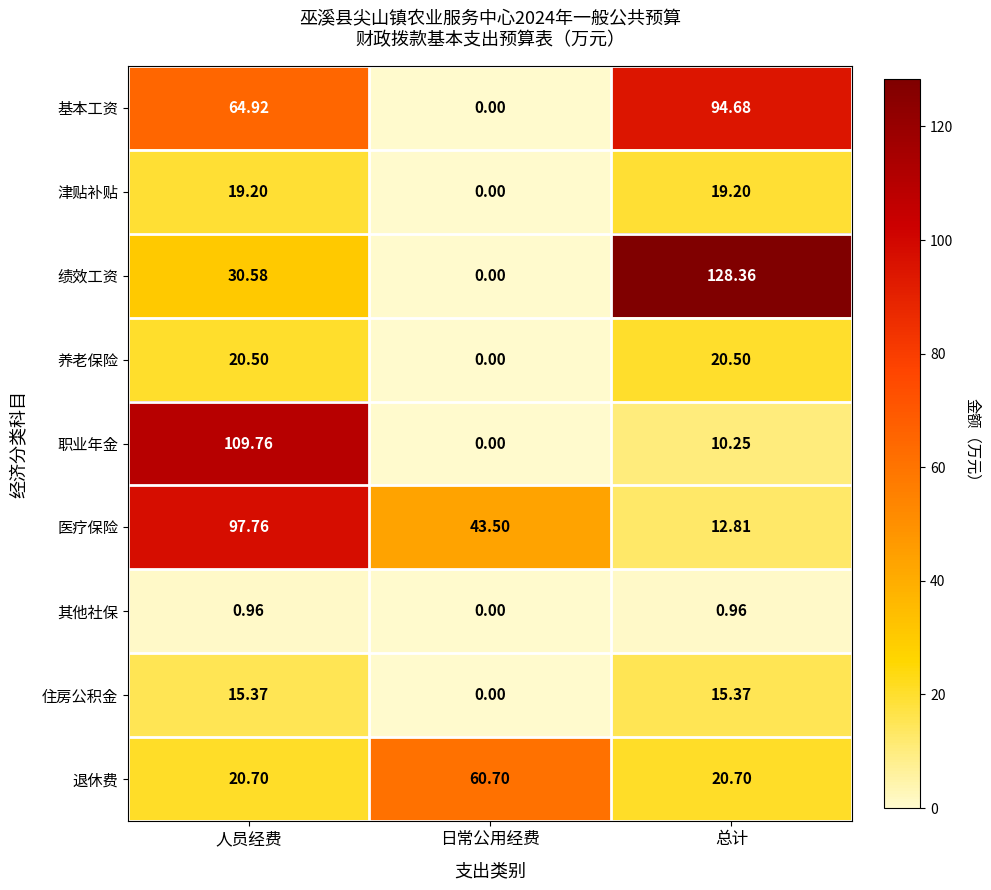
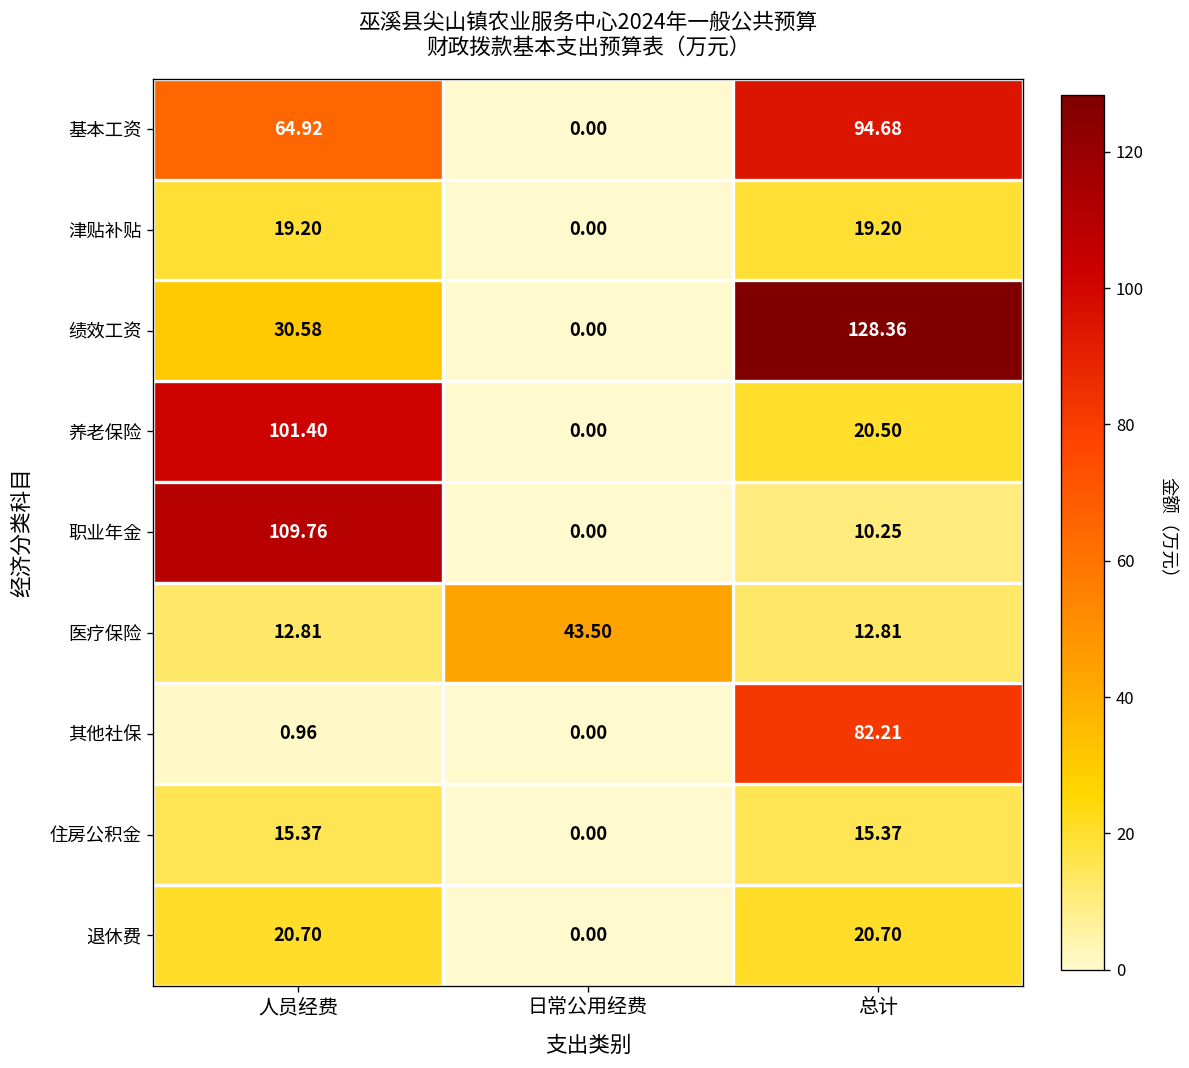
养老保险, 人员经费: 20.50 -> 101.40
医疗保险, 人员经费: 97.76 -> 12.81
其他社保, 总计: 0.96 -> 82.21
退休费, 日常公用经费: 60.70 -> 0.00
